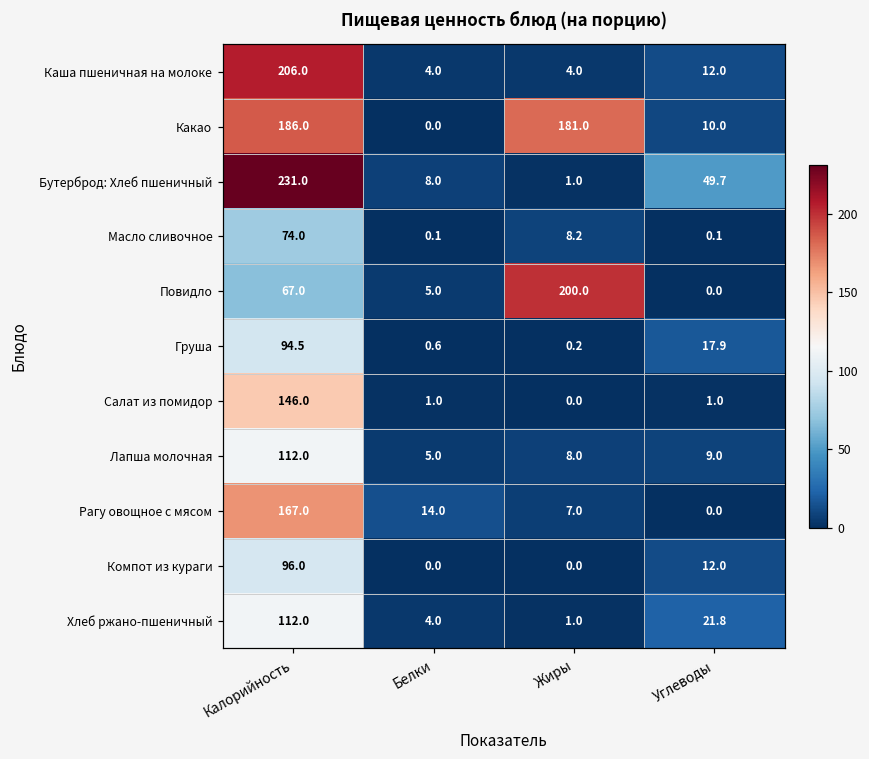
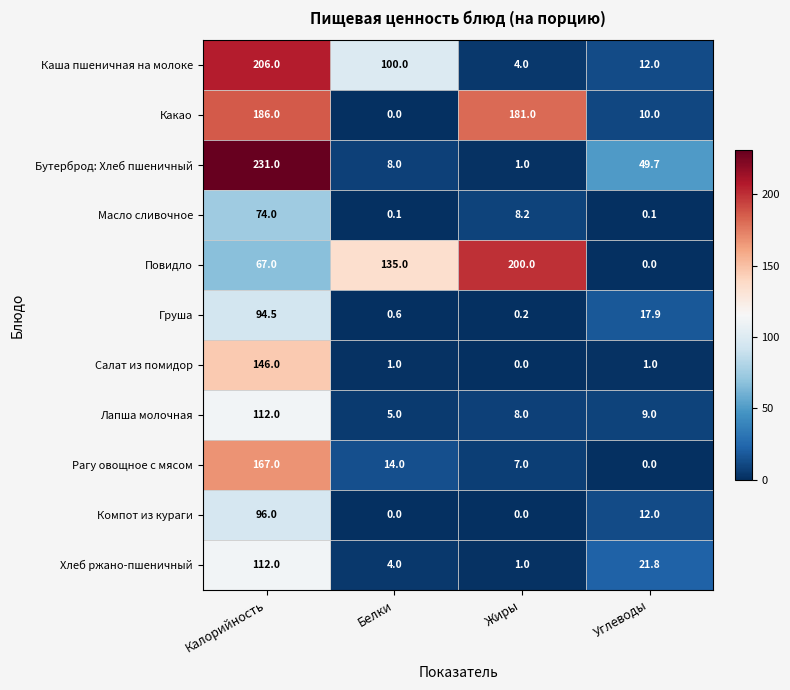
Каша пшеничная на молоке, Белки: 4.0 -> 100.0
Повидло, Белки: 5.0 -> 135.0
